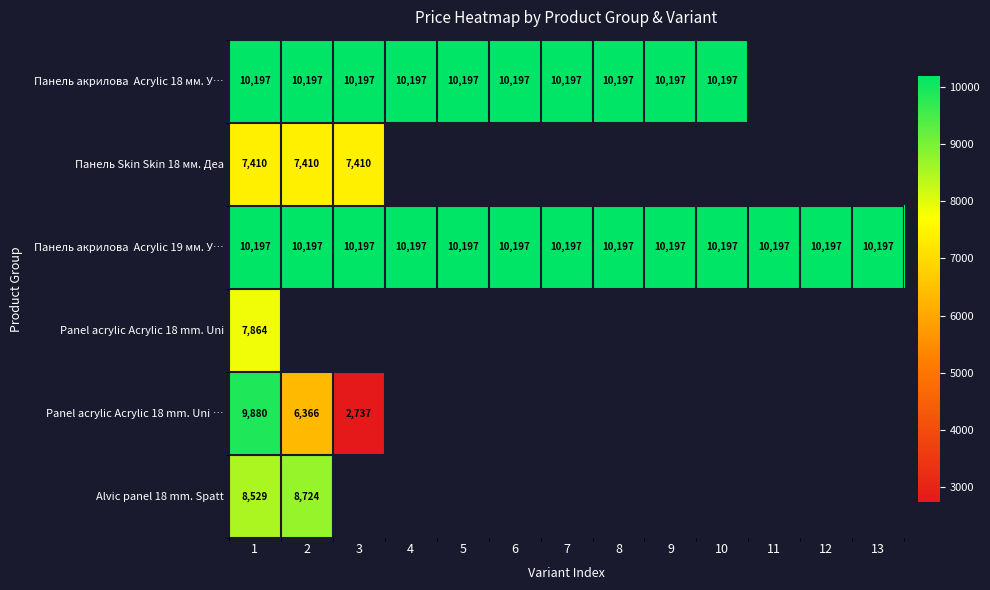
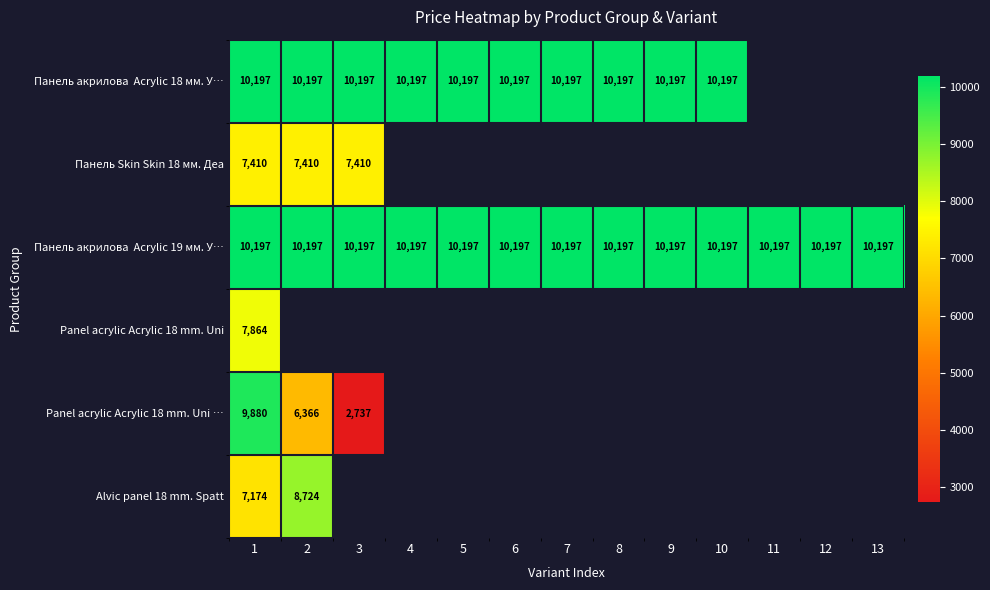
Alvic panel 18 mm. Spatt, 1: 8,529 -> 7,174
